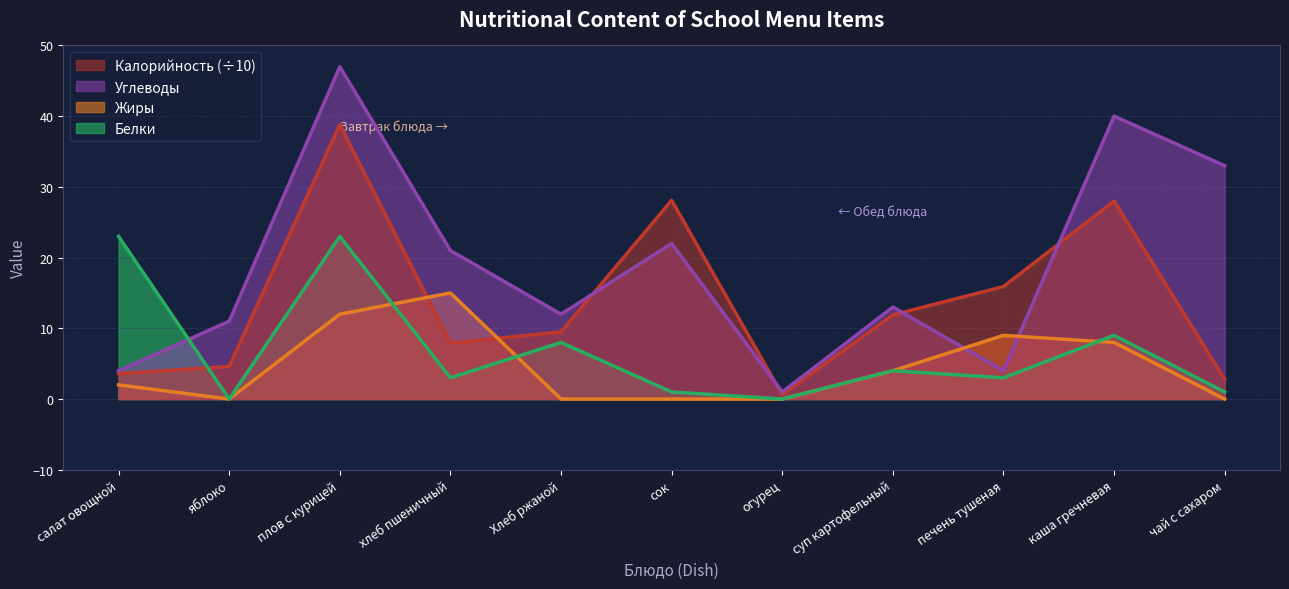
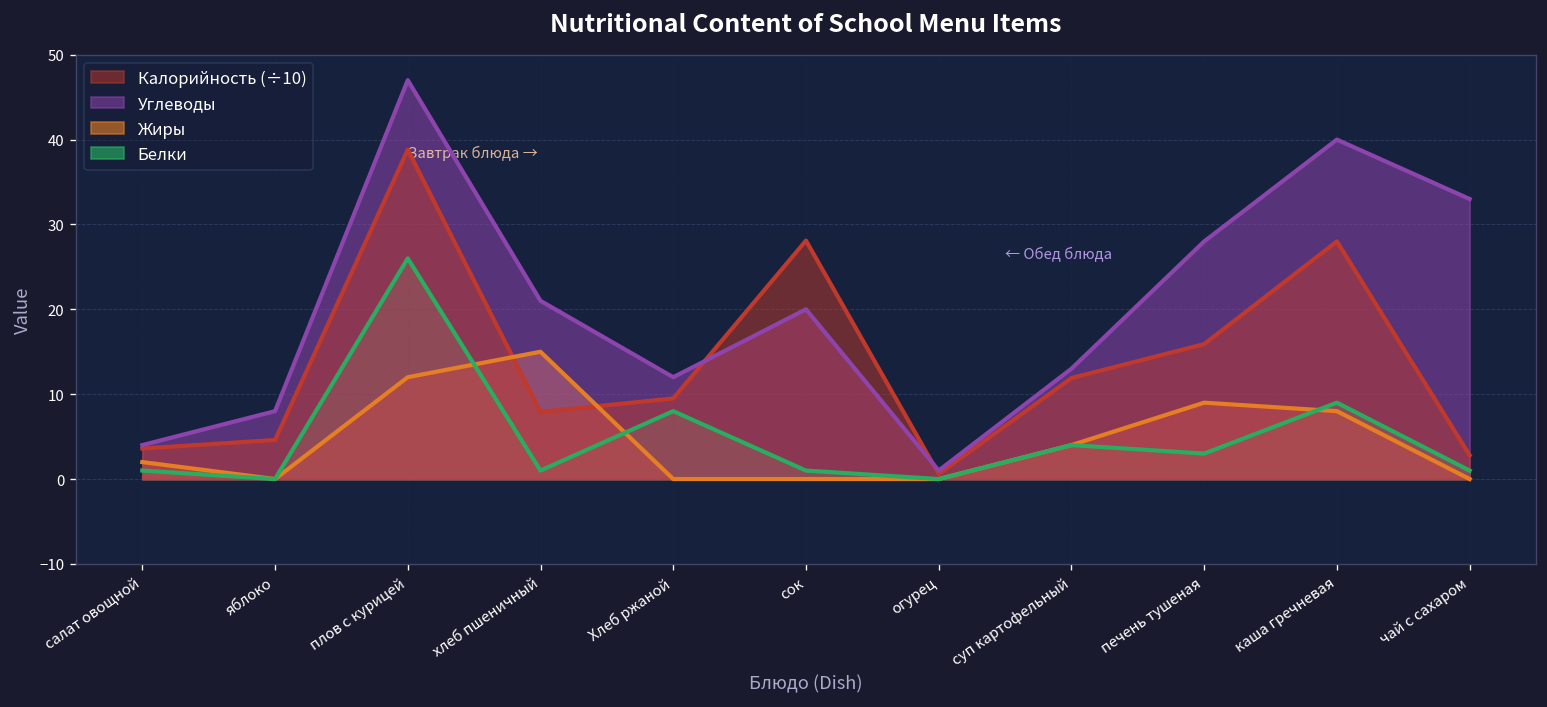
Белки, салат овощной: 23 -> 1
Углеводы, яблоко: 11 -> 8
Белки, плов с курицей: 23 -> 26
Белки, хлеб пшеничный: 3 -> 1
Углеводы, сок: 22 -> 20
Углеводы, печень тушеная: 4 -> 28
